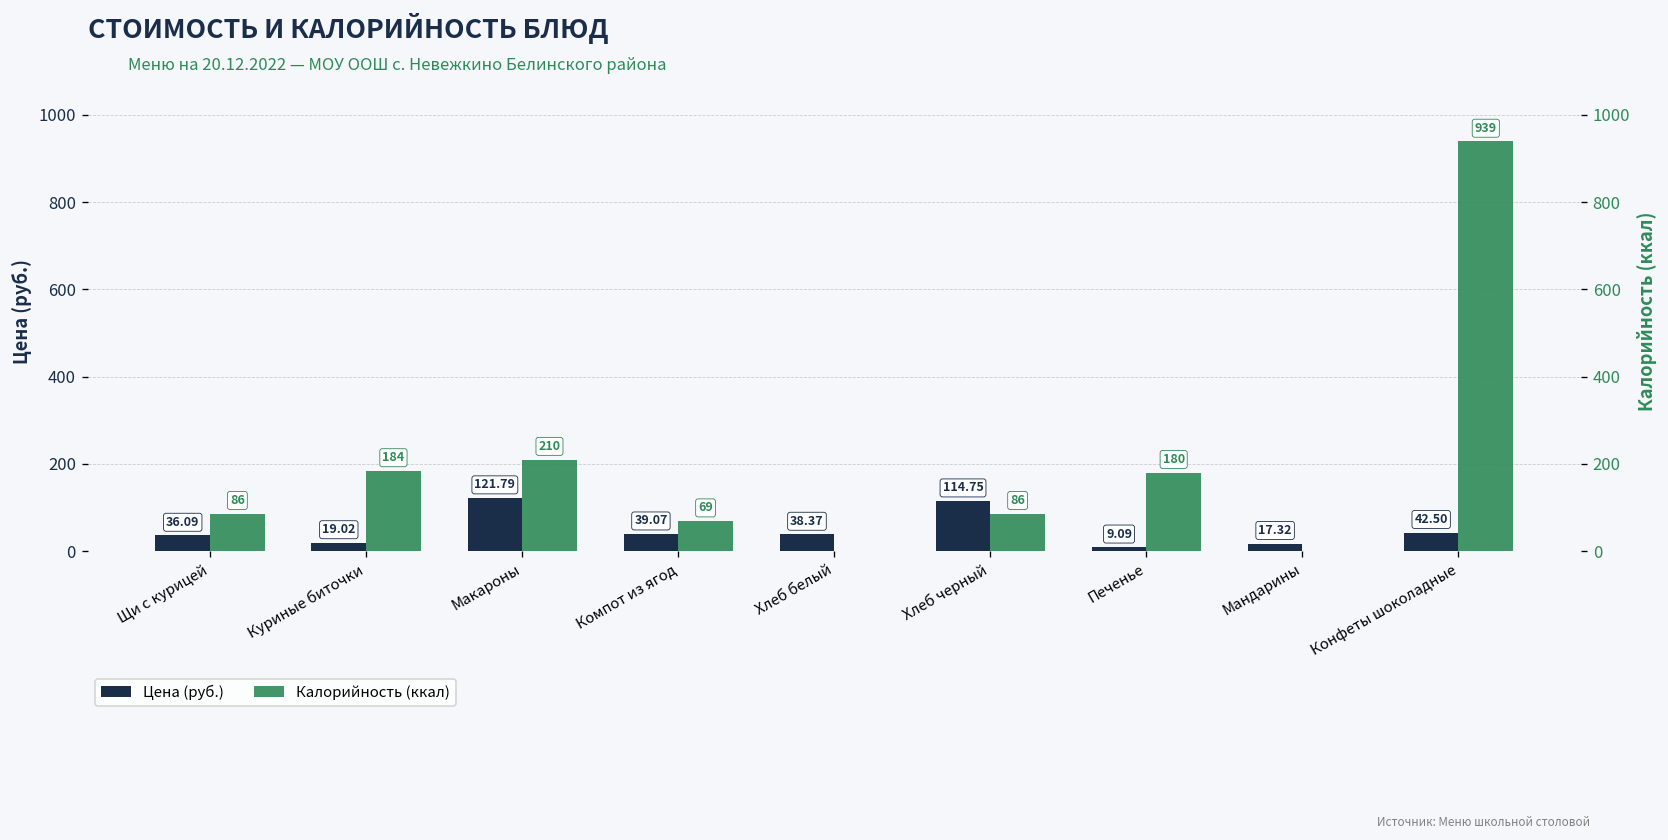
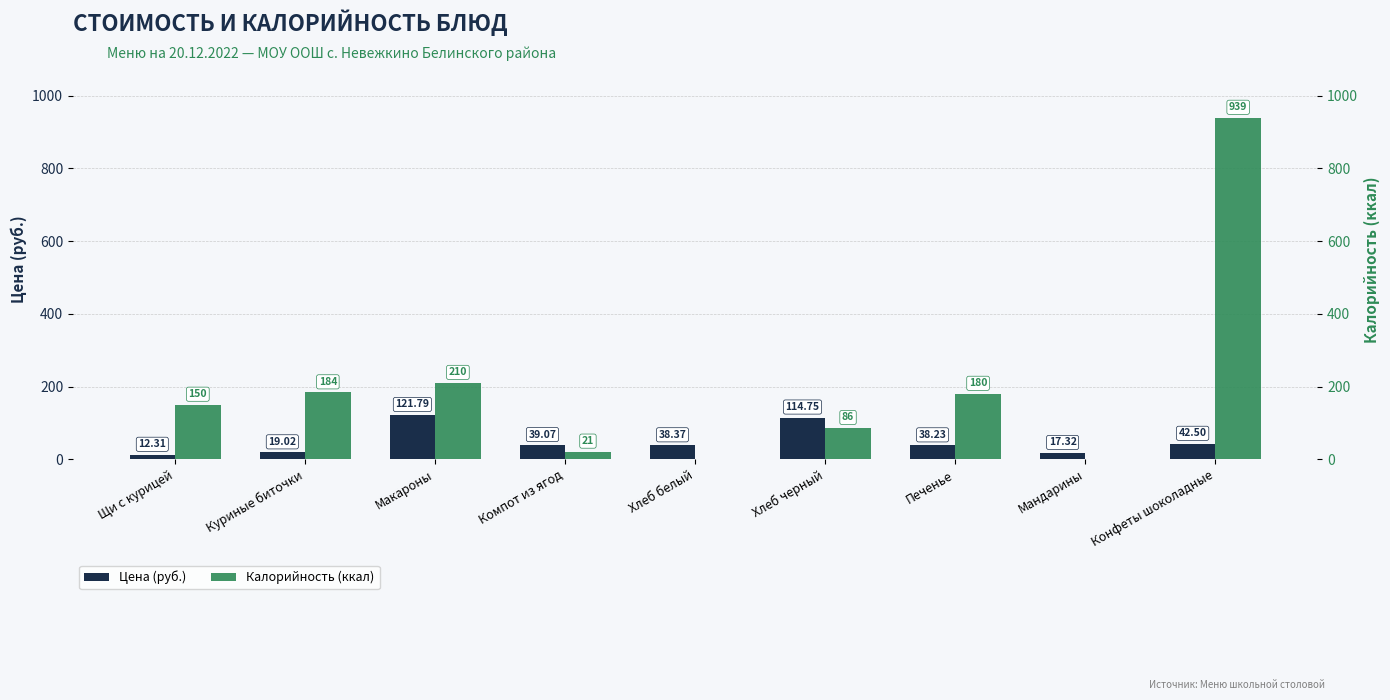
Цена (руб.), Щи с курицей: 36.09 -> 12.31
Калорийность (ккал), Щи с курицей: 86 -> 150
Калорийность (ккал), Компот из ягод: 69 -> 21
Цена (руб.), Печенье: 9.09 -> 38.23
